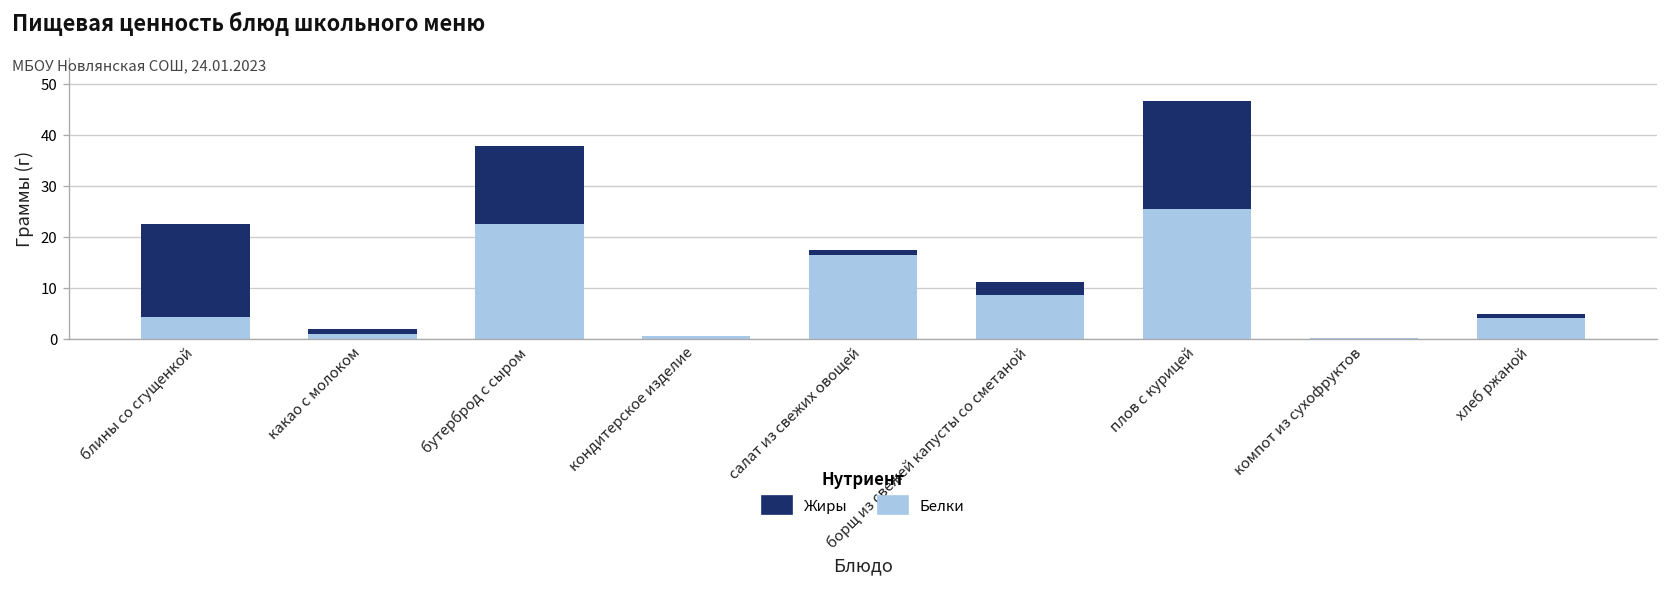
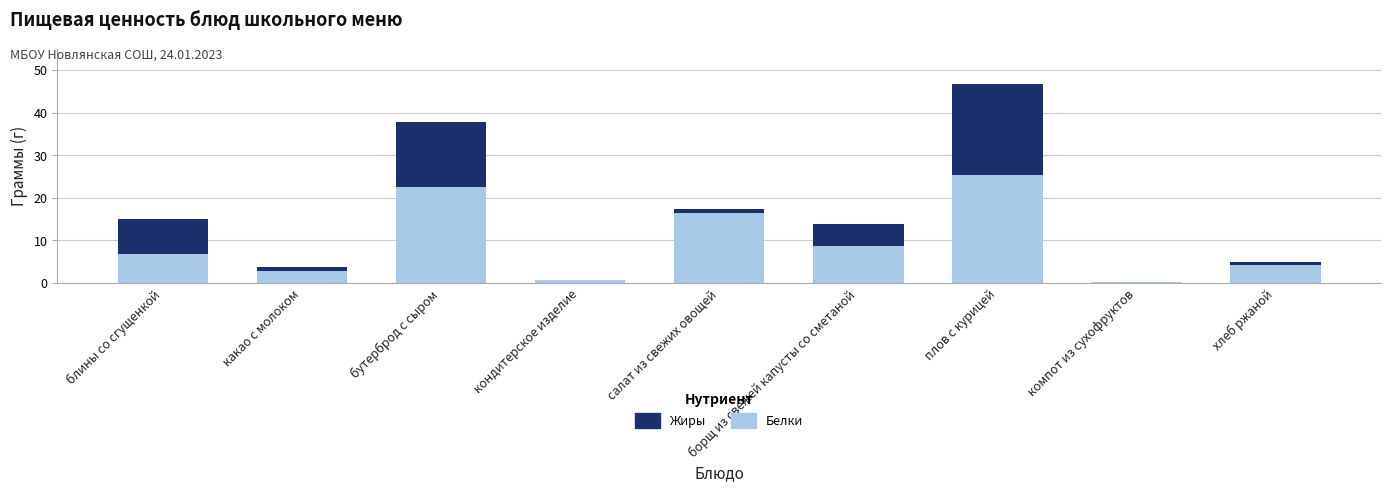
Белки, блины со сгущенкой: 4 -> 7
Жиры, блины со сгущенкой: 18 -> 8
Белки, какао с молоком: 1 -> 3
Жиры, борщ из свежей капусты со сметаной: 3 -> 5
